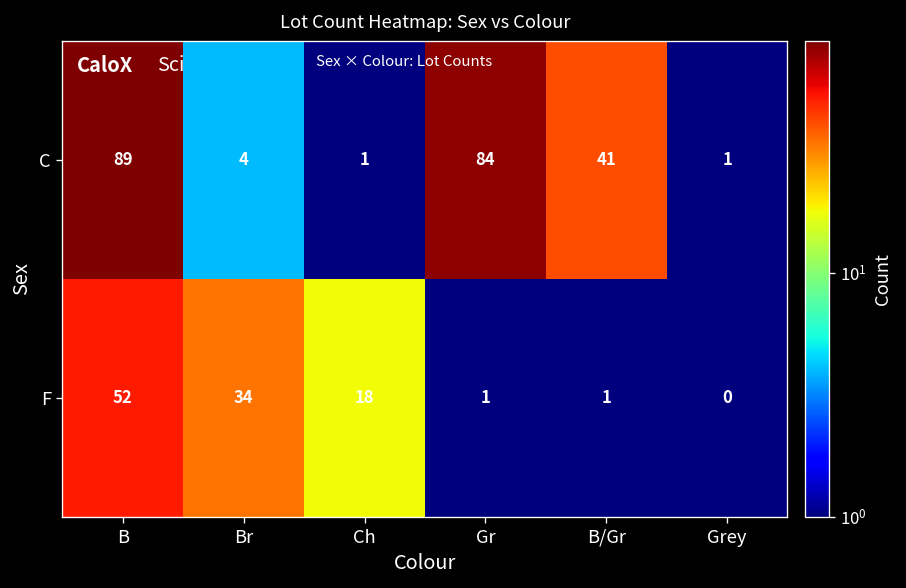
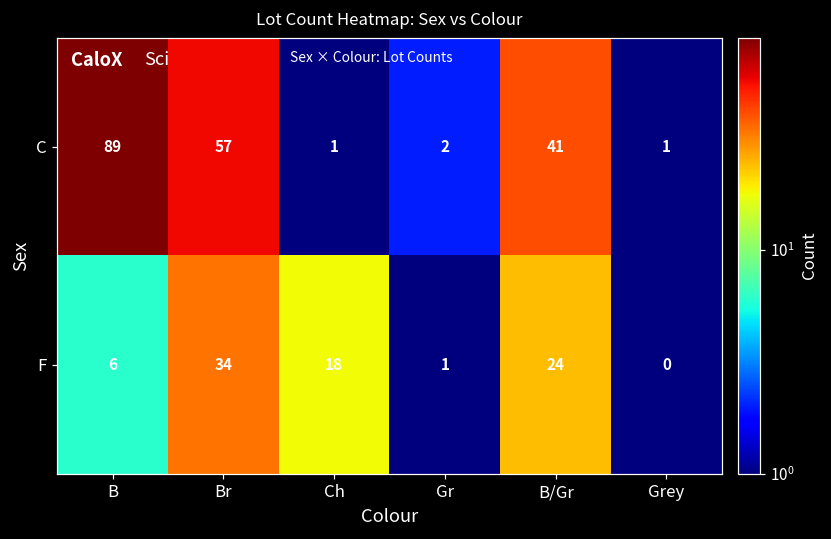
C, Br: 4 -> 57
C, Gr: 84 -> 2
F, B: 52 -> 6
F, B/Gr: 1 -> 24
